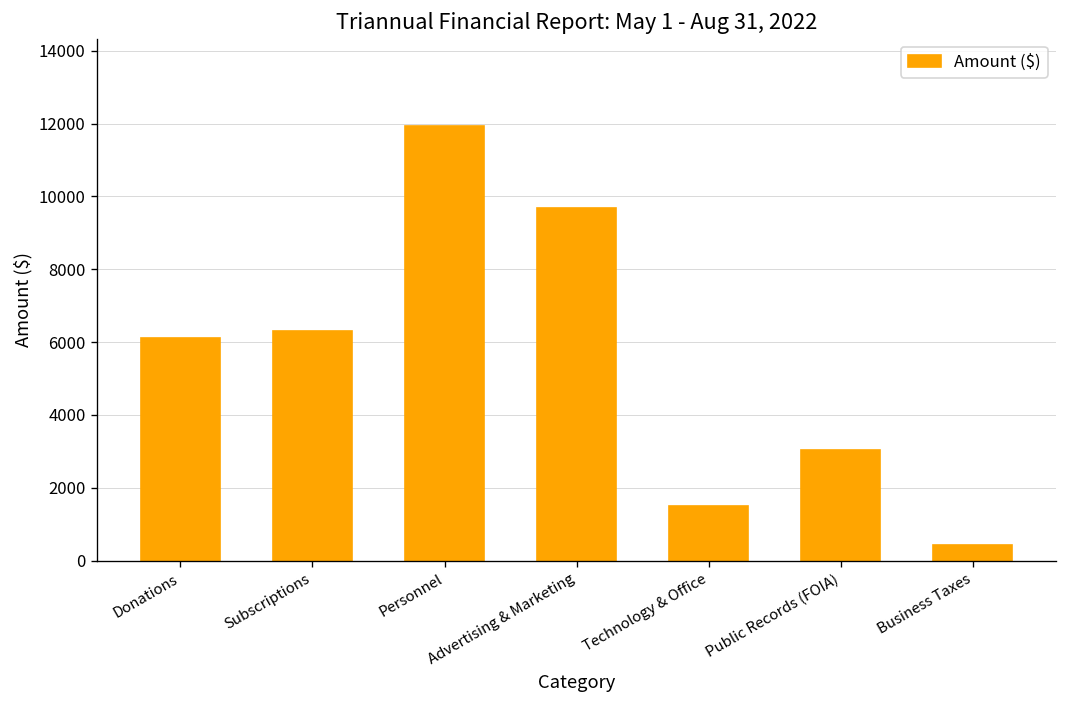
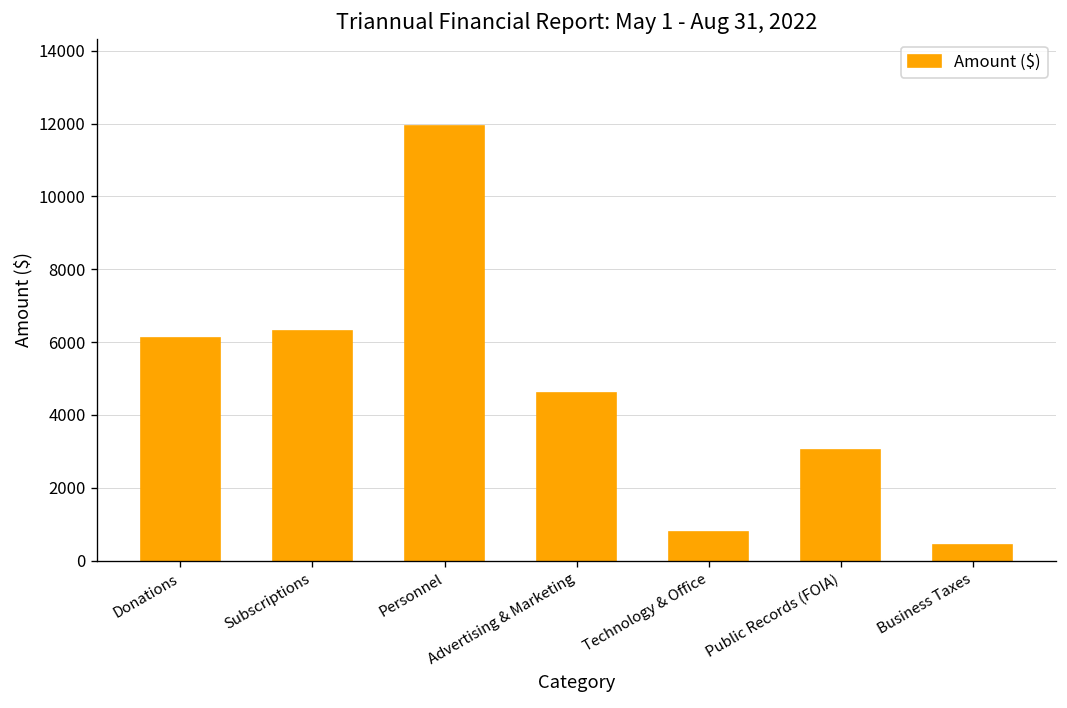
Advertising & Marketing: 9700 -> 4600
Technology & Office: 1500 -> 800
